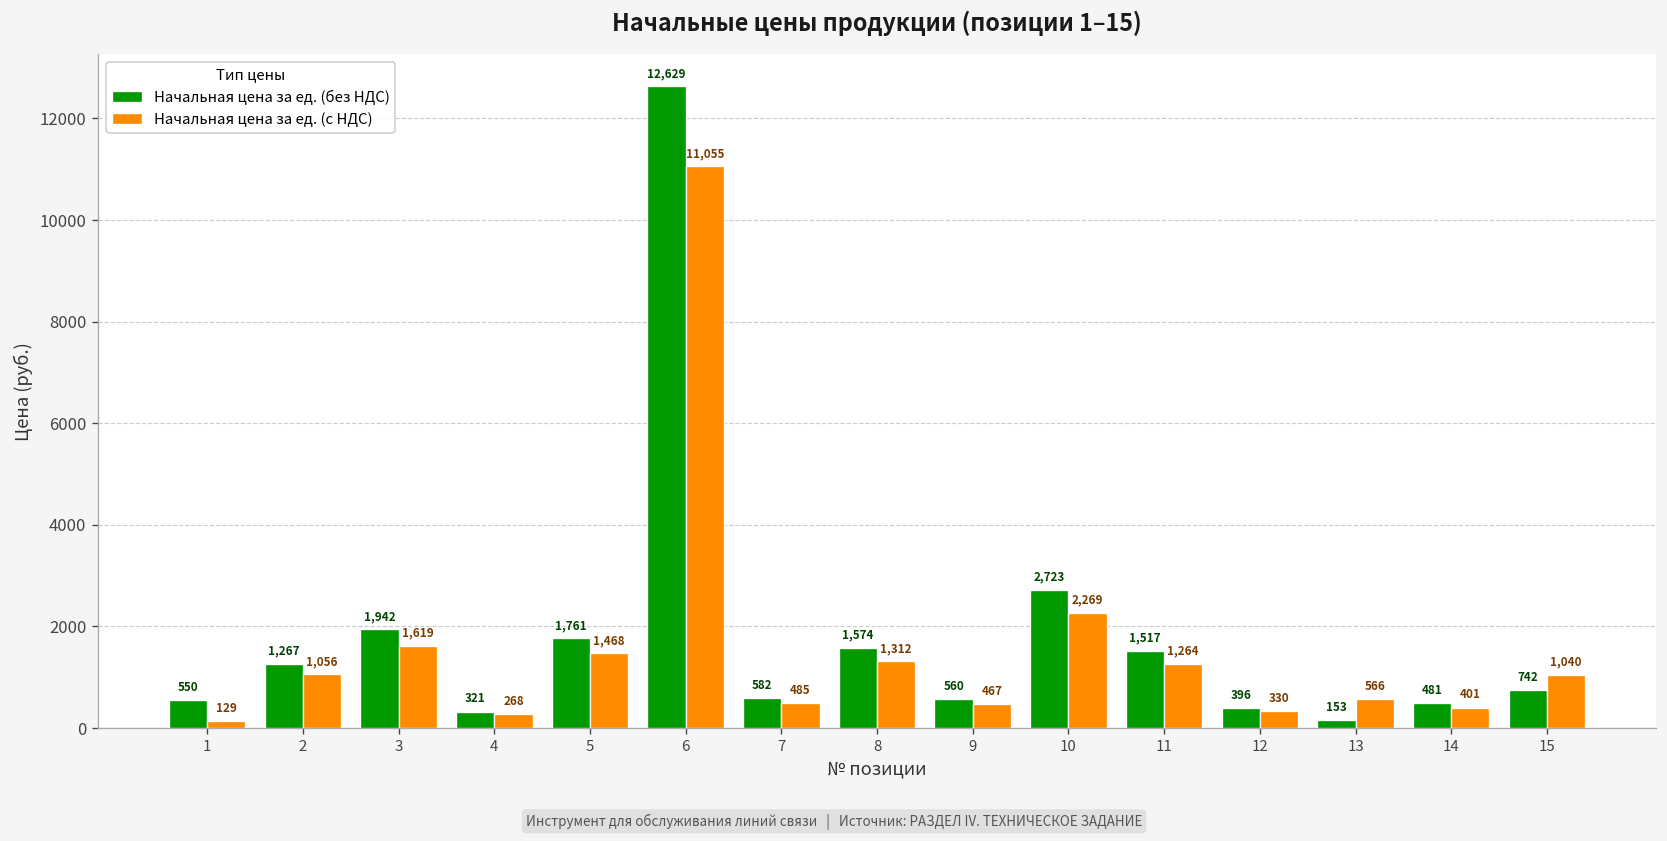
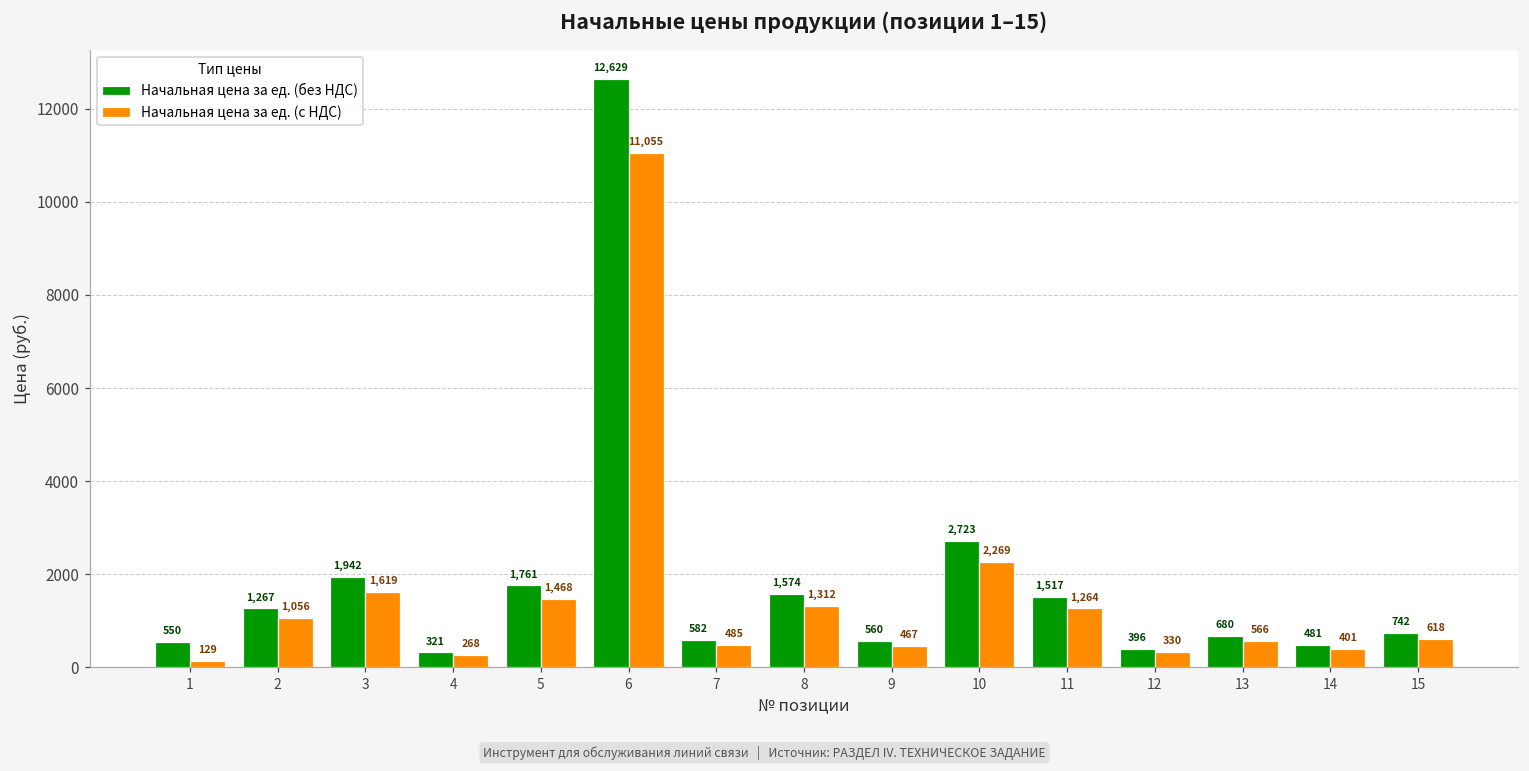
Начальная цена за ед. (без НДС), 13: 153 -> 680
Начальная цена за ед. (с НДС), 15: 1,040 -> 618
